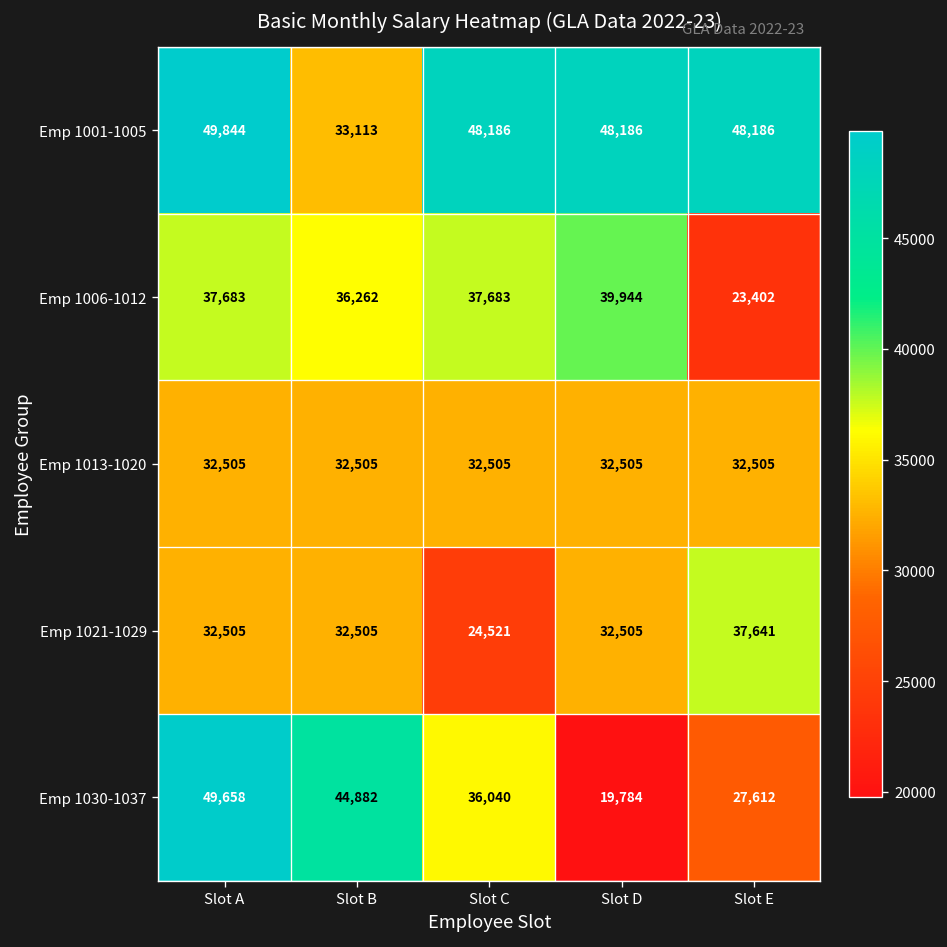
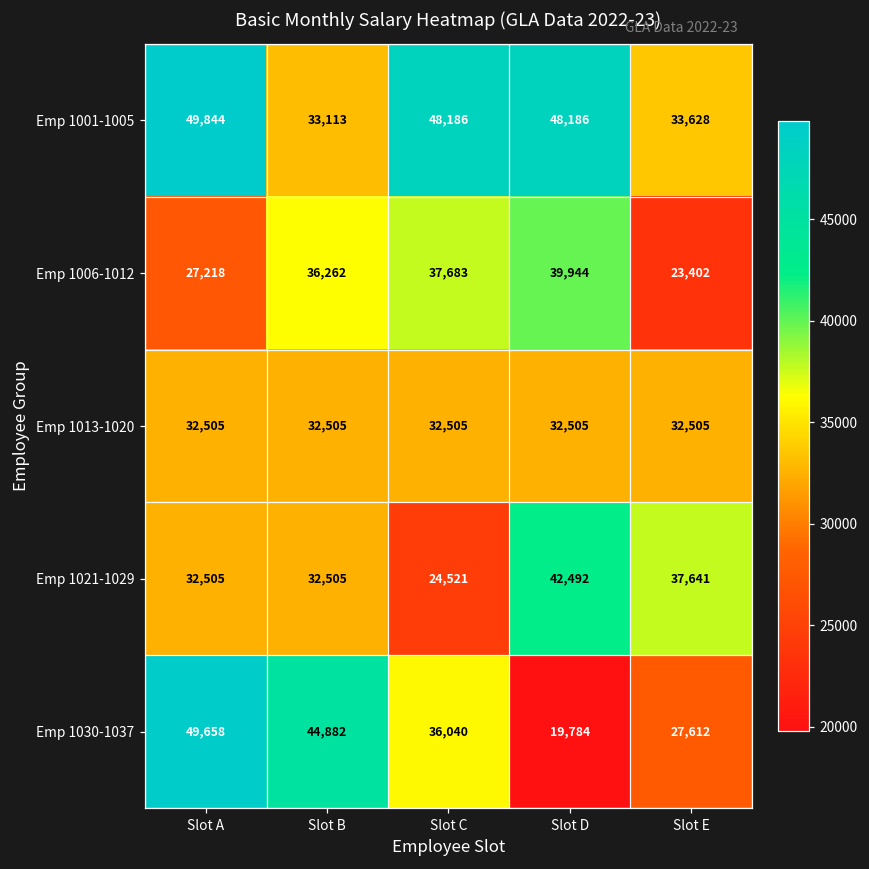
Emp 1001-1005, Slot E: 48,186 -> 33,628
Emp 1006-1012, Slot A: 37,683 -> 27,218
Emp 1021-1029, Slot D: 32,505 -> 42,492
